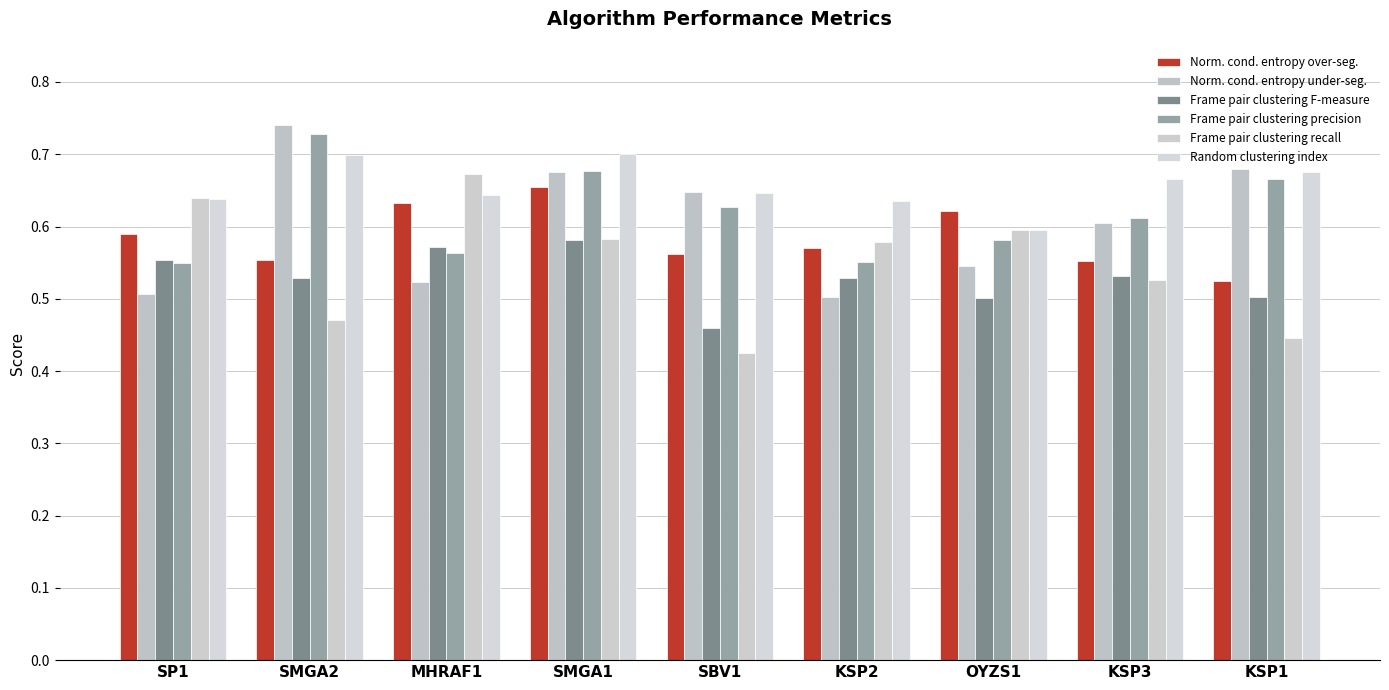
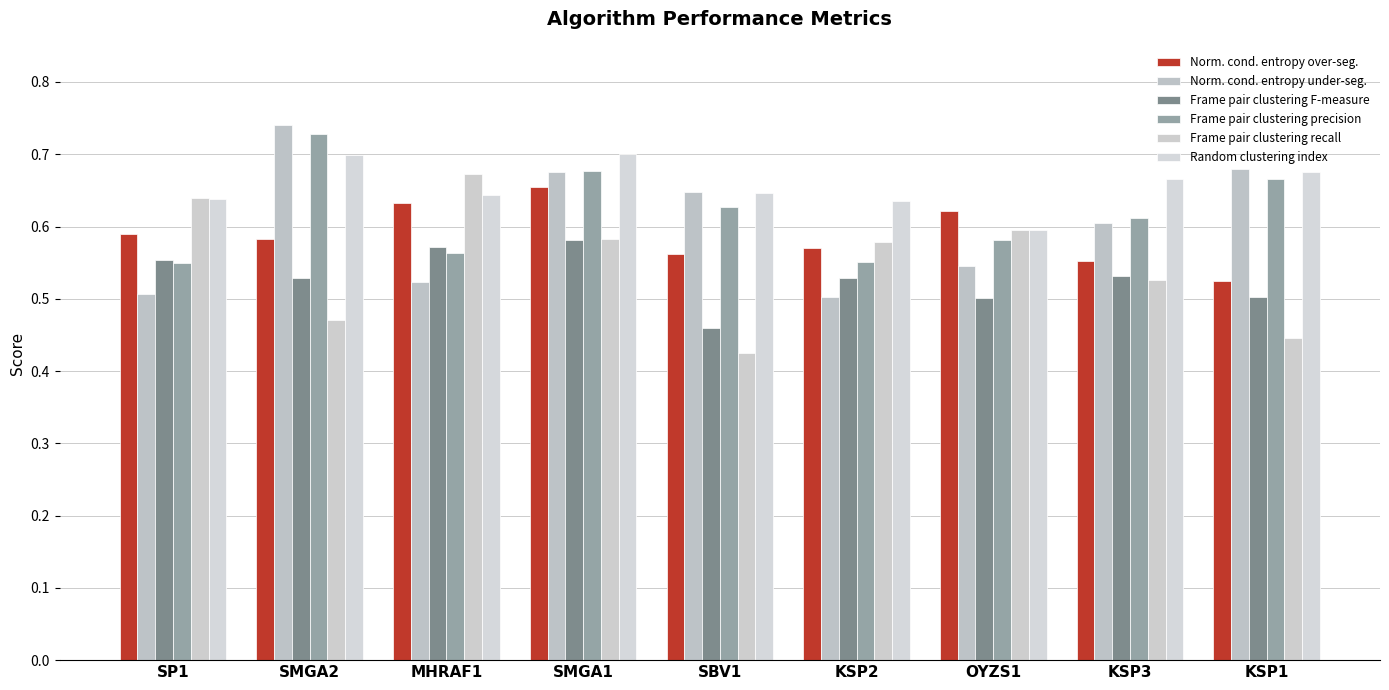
Norm. cond. entropy over-seg., SMGA2: 0.55 -> 0.58
